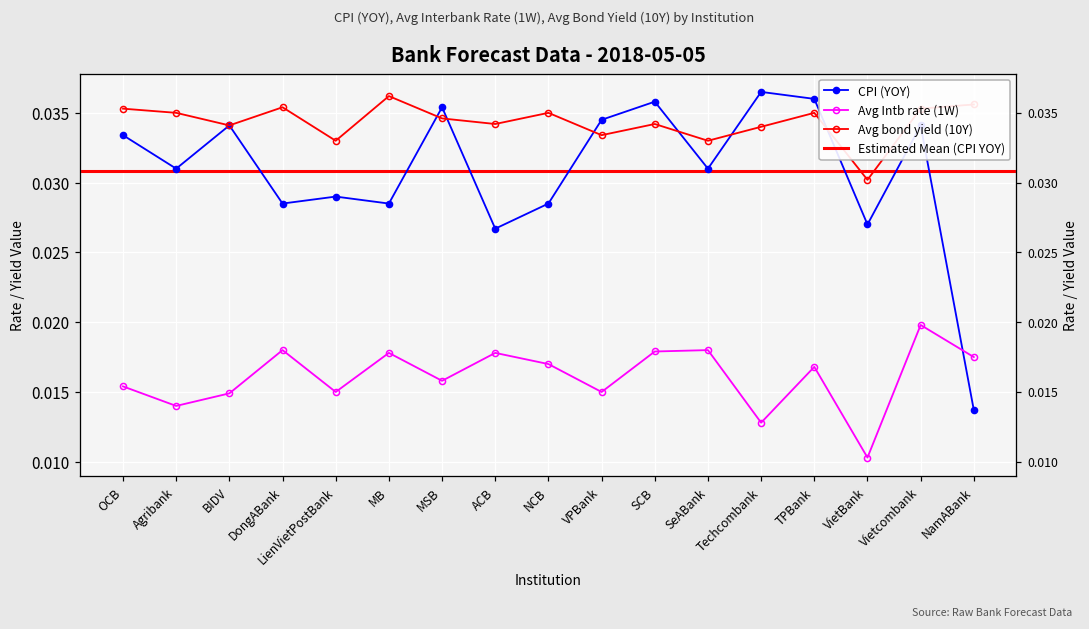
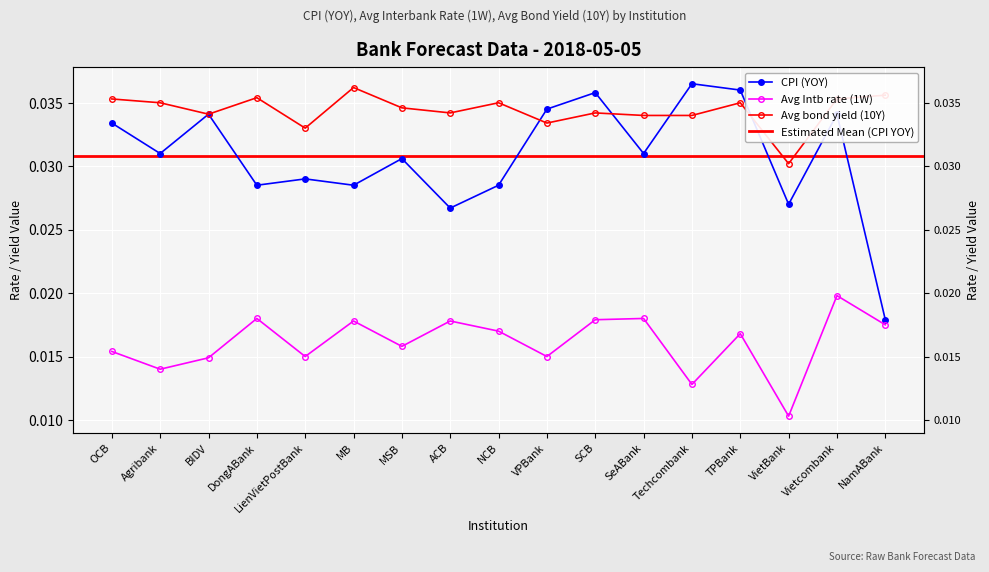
CPI (YOY), MSB: 0.0354 -> 0.0306
Avg bond yield (10Y), SeABank: 0.033 -> 0.034
CPI (YOY), NamABank: 0.0137 -> 0.0179
